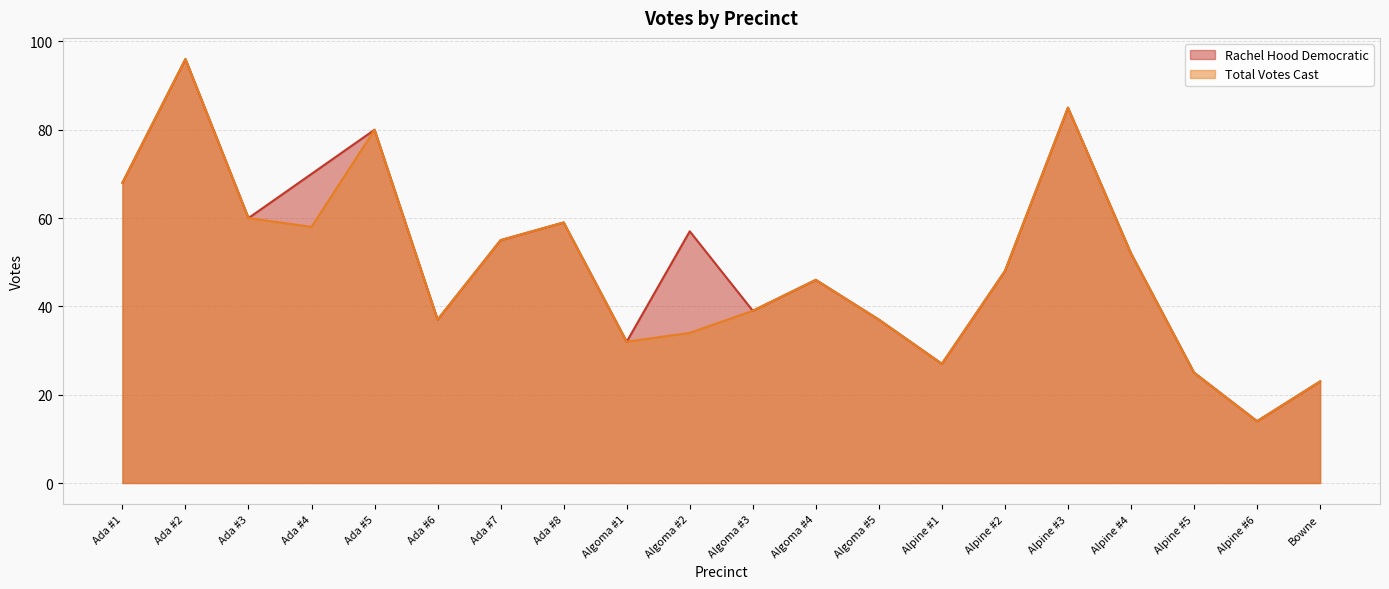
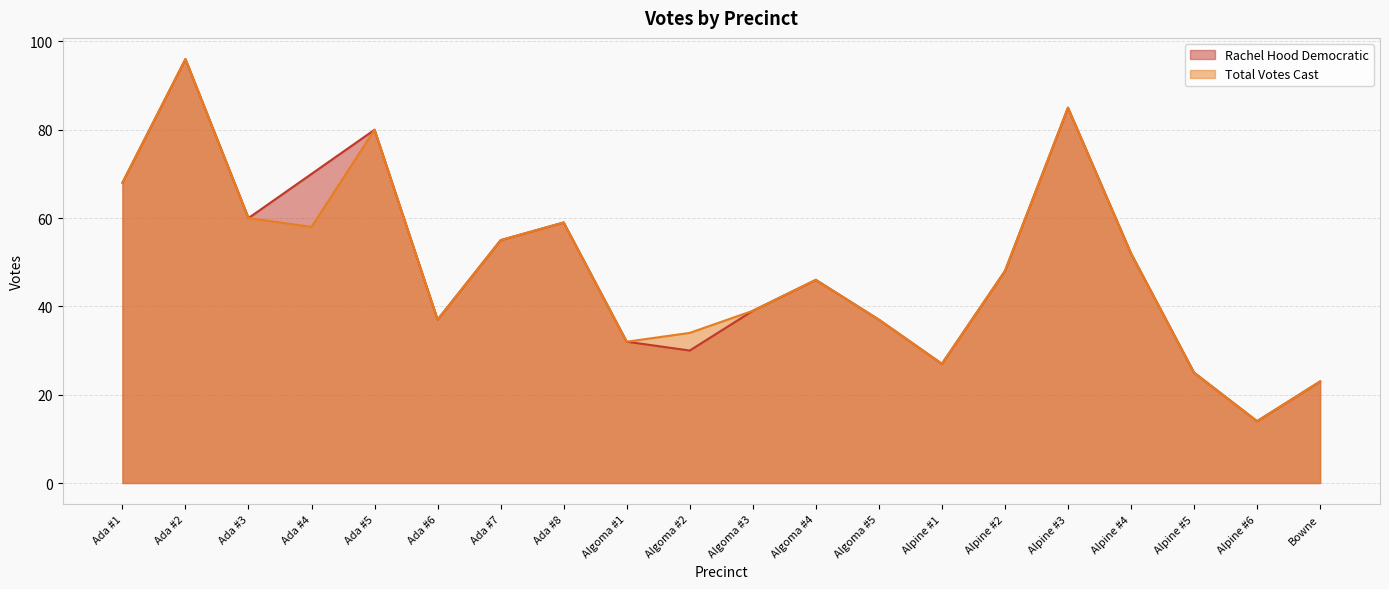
Rachel Hood Democratic, Algoma #2: 57 -> 30
